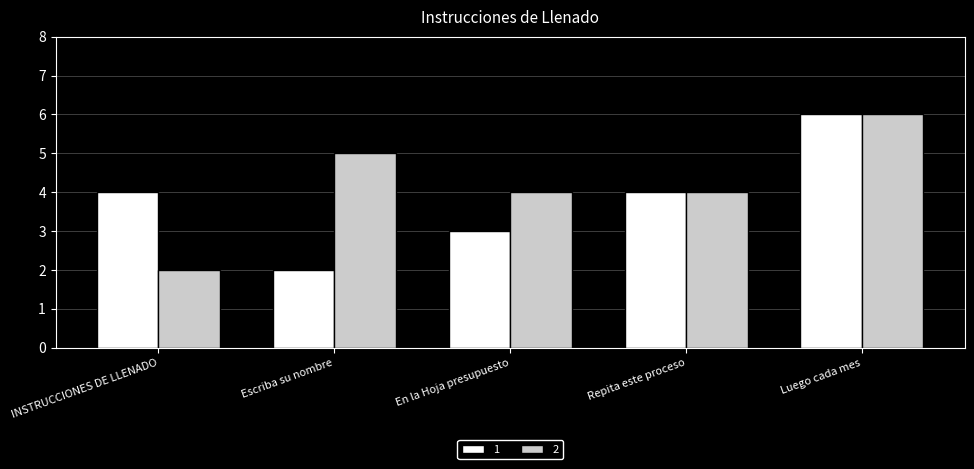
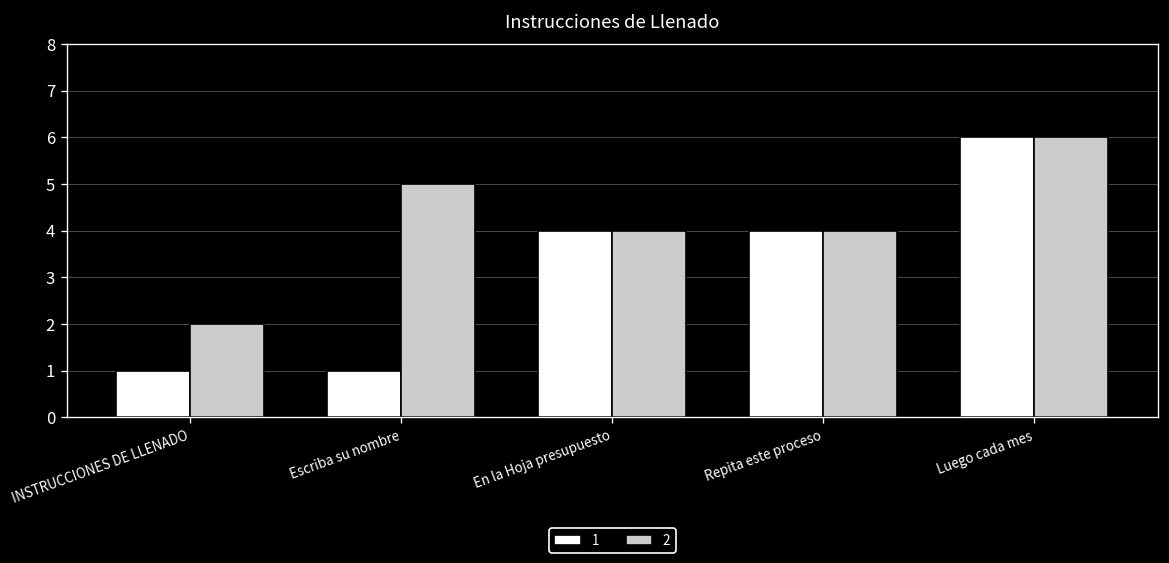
1, INSTRUCCIONES DE LLENADO: 4 -> 1
1, Escriba su nombre: 2 -> 1
1, En la Hoja presupuesto: 3 -> 4
